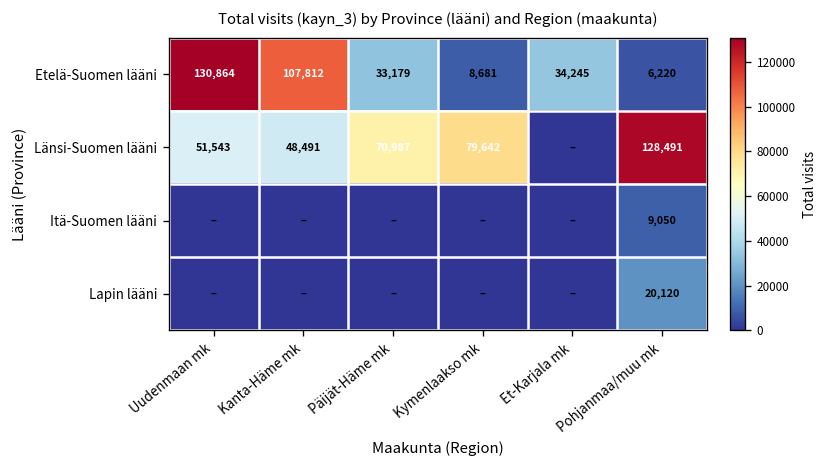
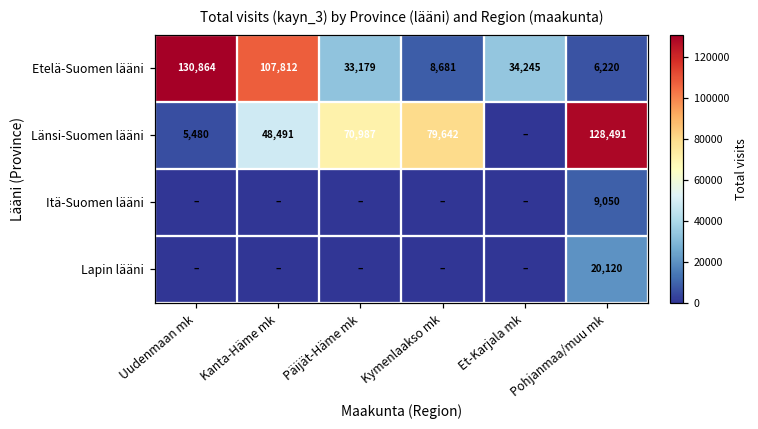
Länsi-Suomen lääni, Uudenmaan mk: 51,543 -> 5,480
